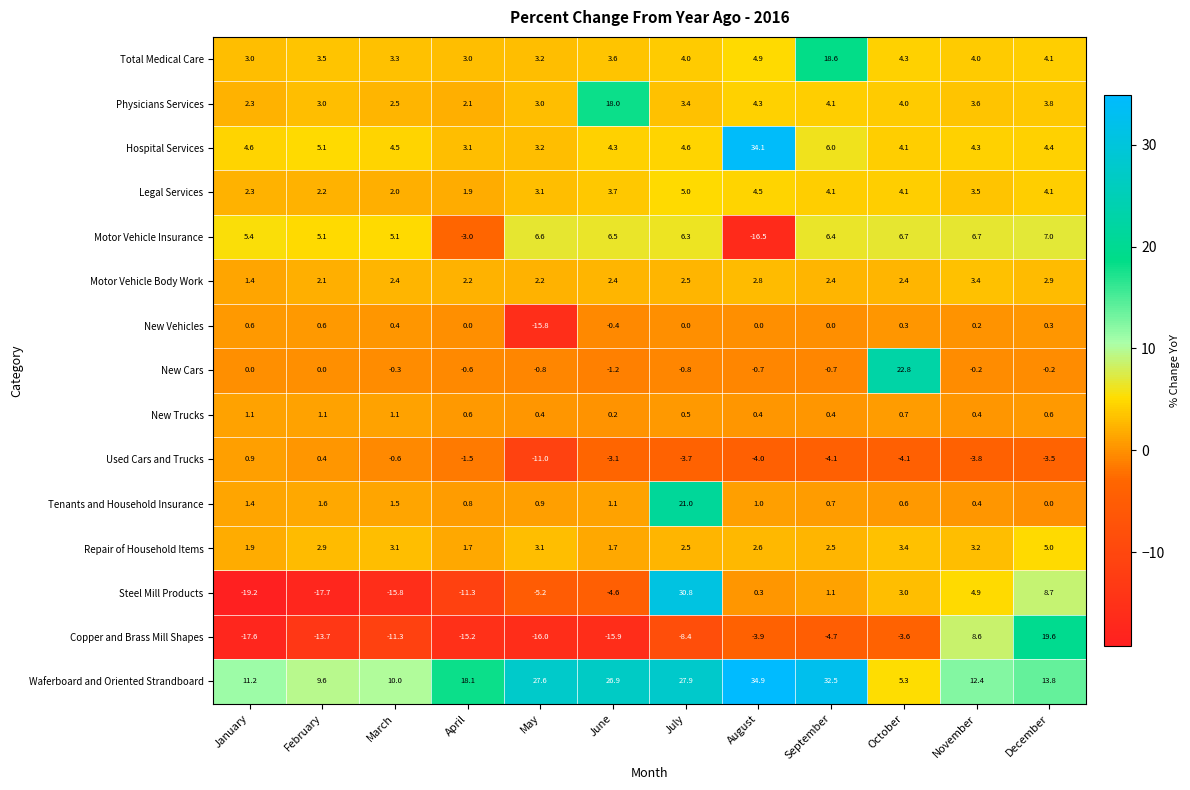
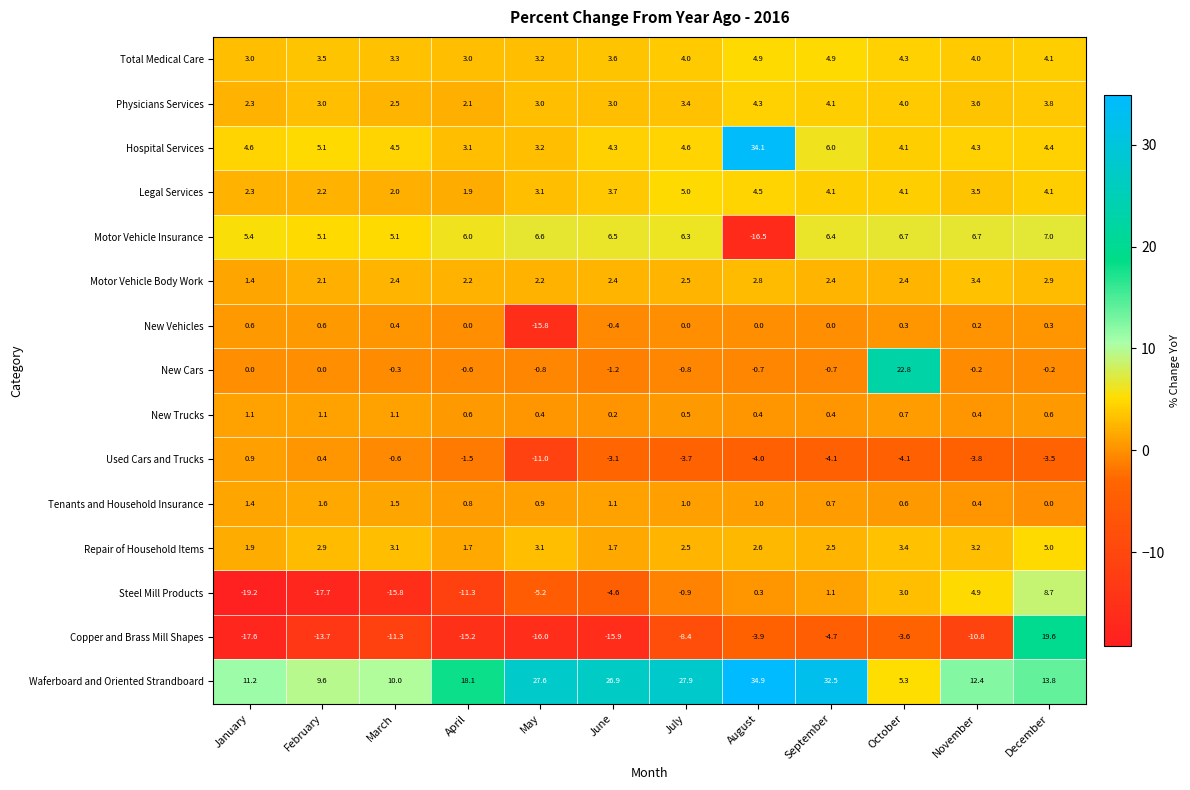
Total Medical Care, September: 18.6 -> 4.9
Physicians Services, June: 18.0 -> 3.0
Motor Vehicle Insurance, April: -3.0 -> 6.0
Tenants and Household Insurance, July: 21.0 -> 1.0
Steel Mill Products, July: 30.8 -> -0.9
Copper and Brass Mill Shapes, November: 8.6 -> -10.8
